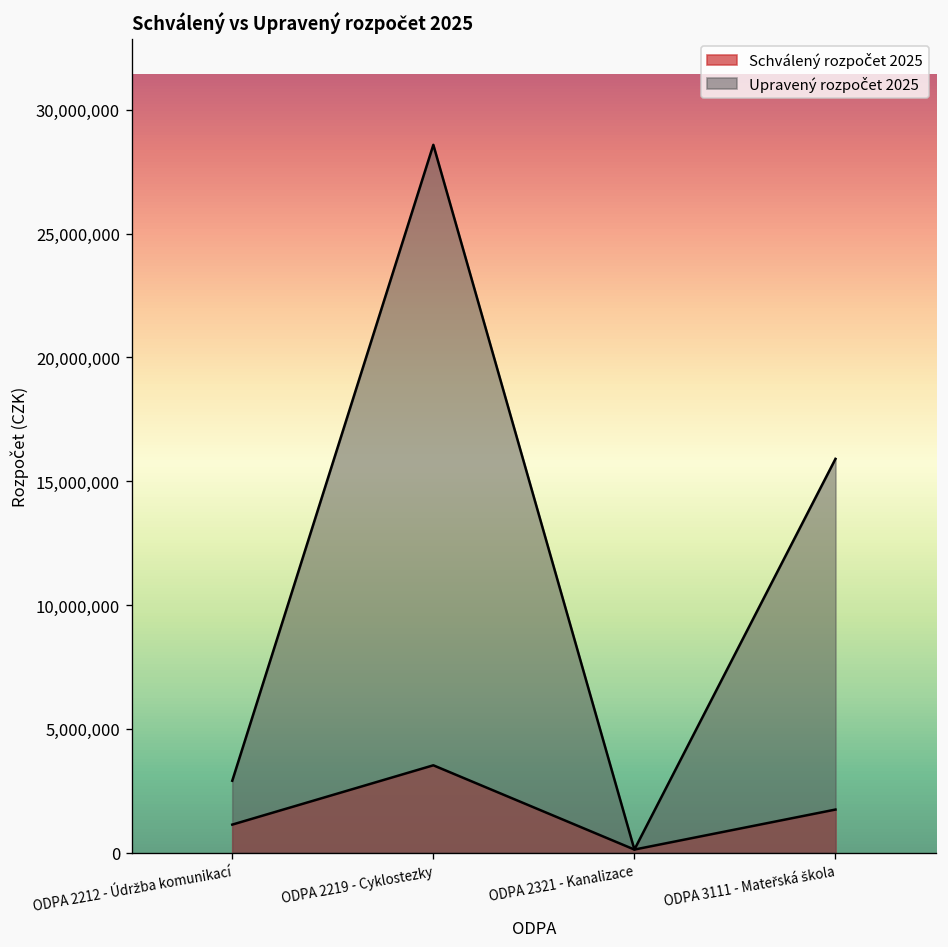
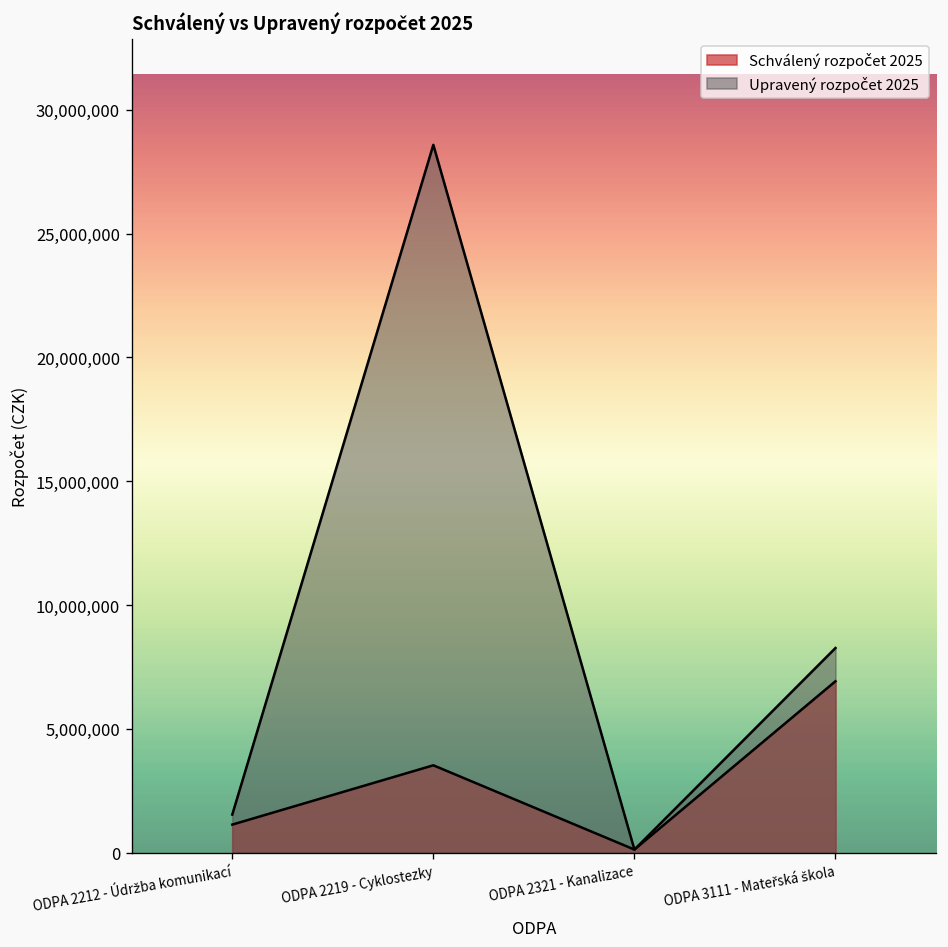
Upravený rozpočet 2025, ODPA 2212 - Údržba komunikací: 2,900,000 -> 1,500,000
Schválený rozpočet 2025, ODPA 3111 - Mateřská škola: 1,700,000 -> 6,900,000
Upravený rozpočet 2025, ODPA 3111 - Mateřská škola: 15,900,000 -> 8,300,000
